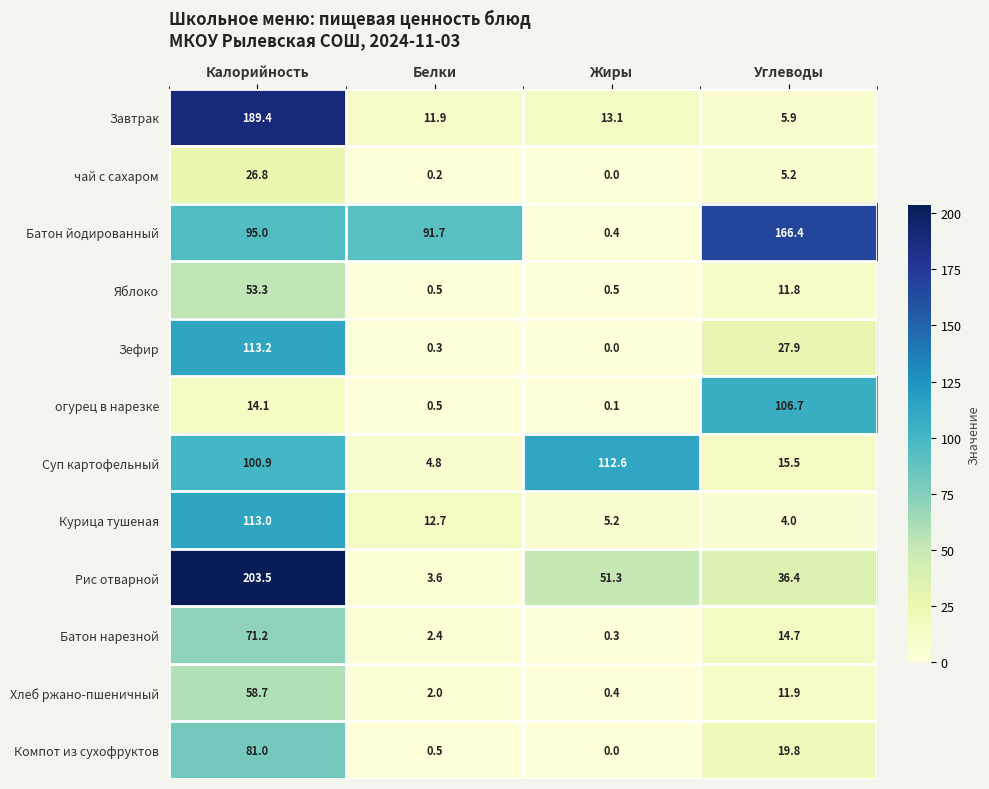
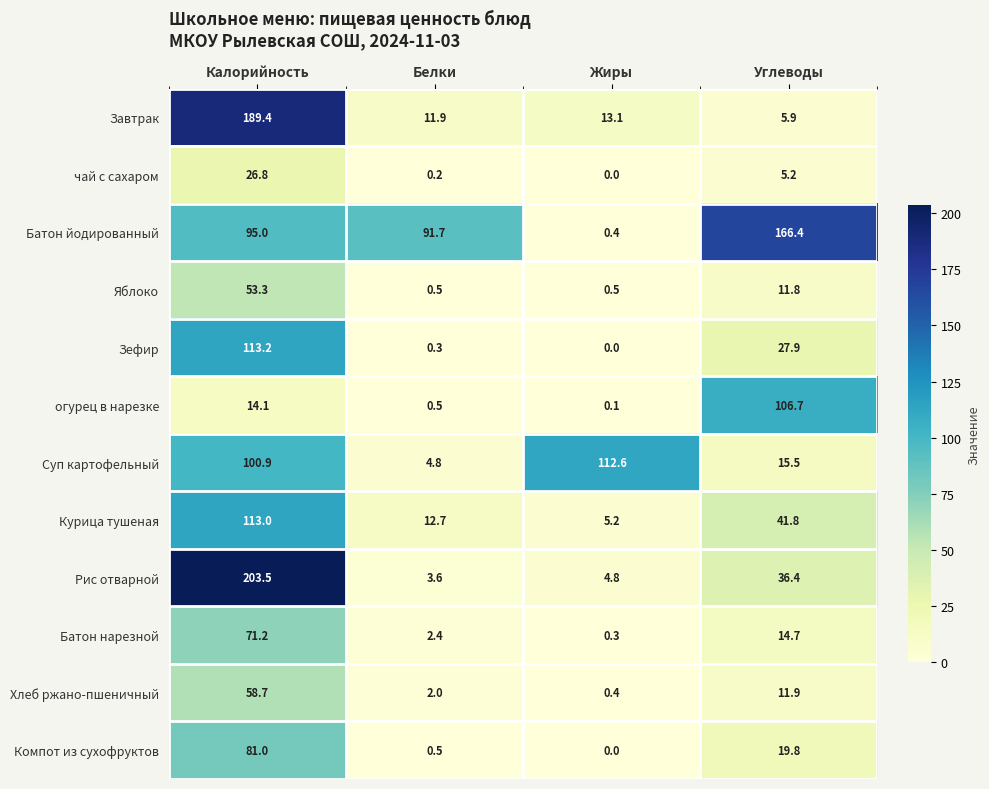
Курица тушеная, Углеводы: 4.0 -> 41.8
Рис отварной, Жиры: 51.3 -> 4.8
